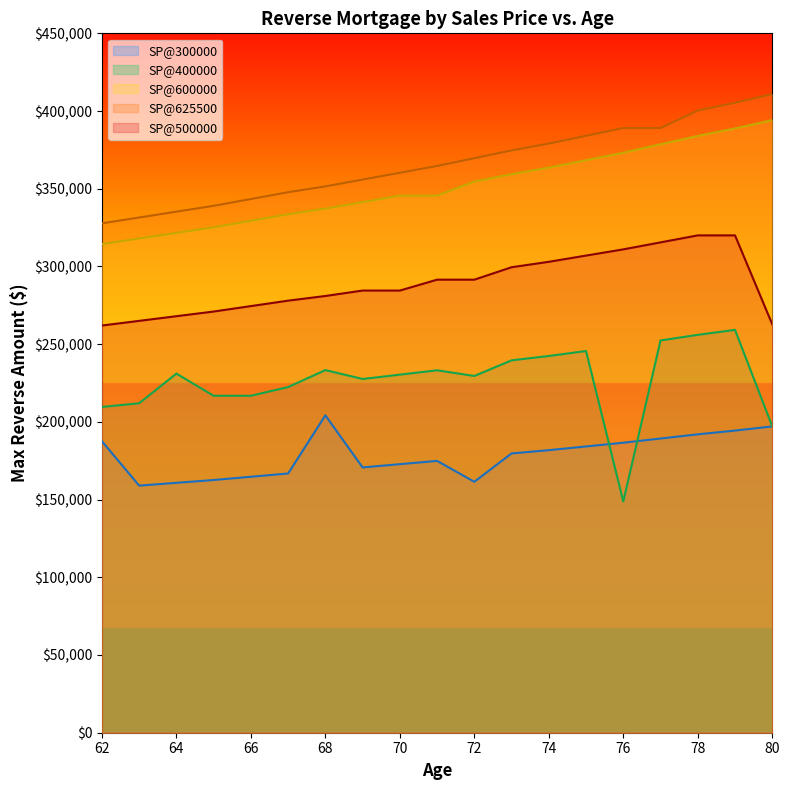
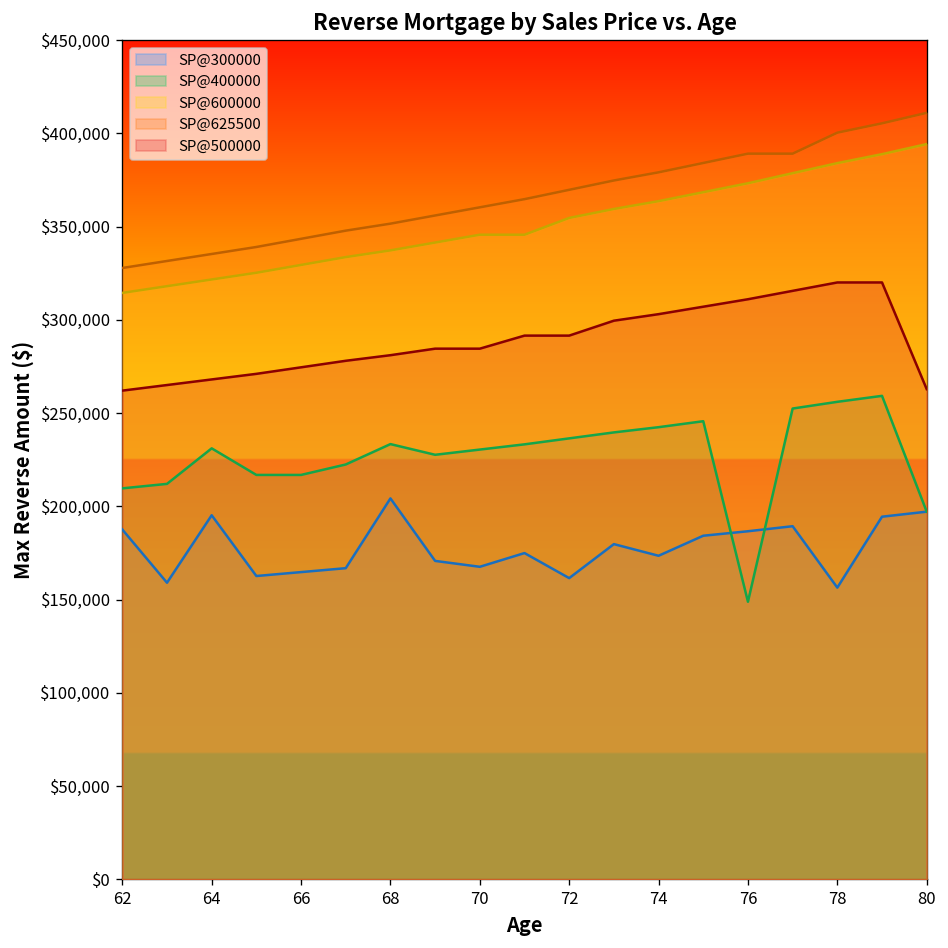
SP@300000, 64: $161,000 -> $195,000
SP@300000, 70: $173,000 -> $168,000
SP@400000, 72: $230,000 -> $236,000
SP@300000, 74: $182,000 -> $173,000
SP@300000, 78: $192,000 -> $156,000
